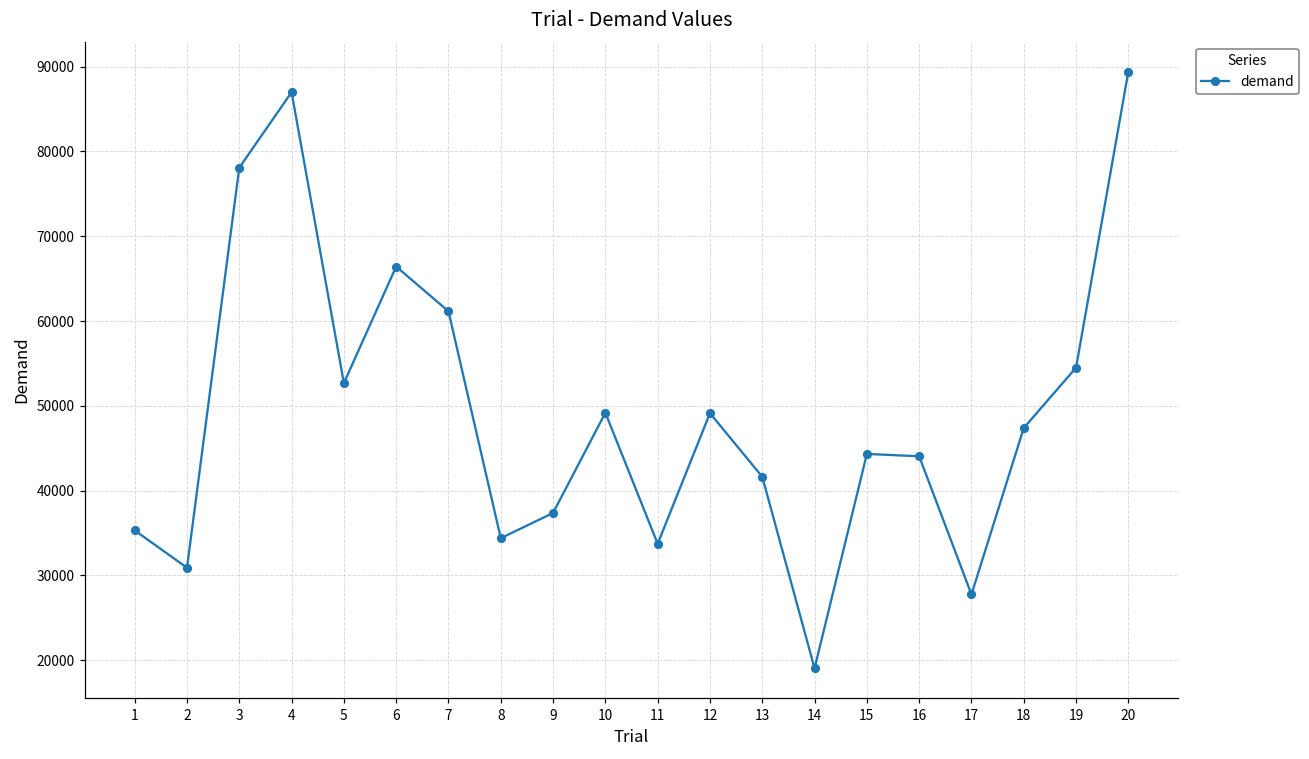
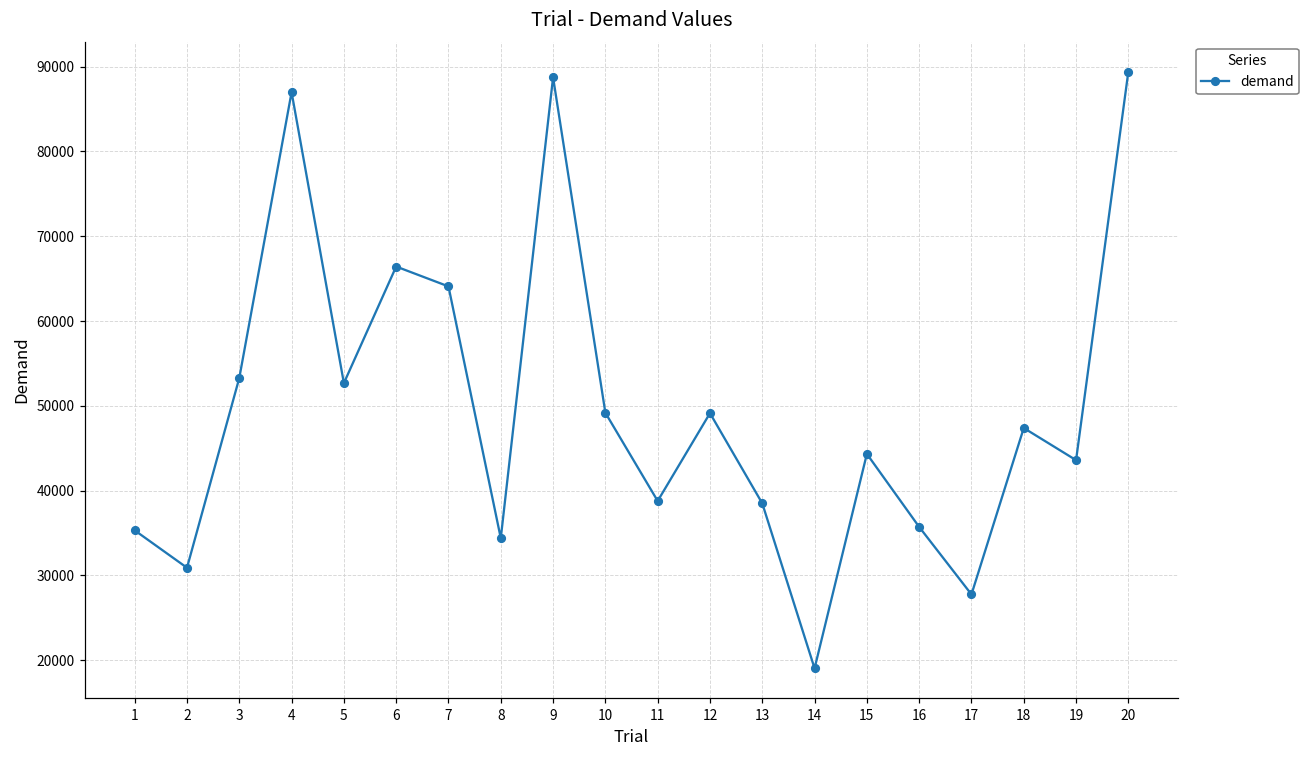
3: 78000 -> 53000
7: 61000 -> 64000
9: 37000 -> 89000
11: 34000 -> 39000
13: 42000 -> 38000
16: 44000 -> 36000
19: 55000 -> 44000
